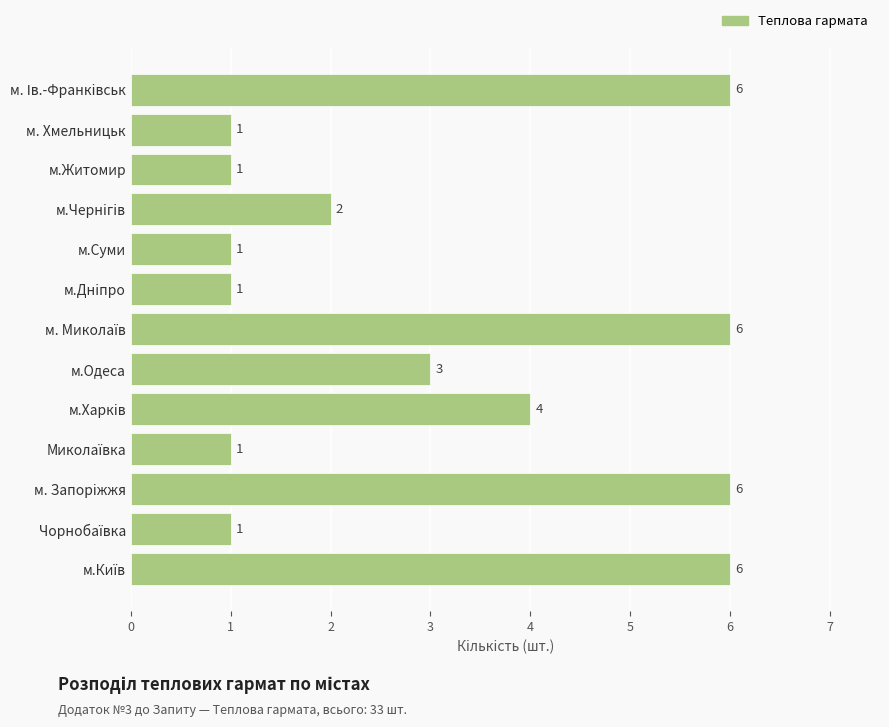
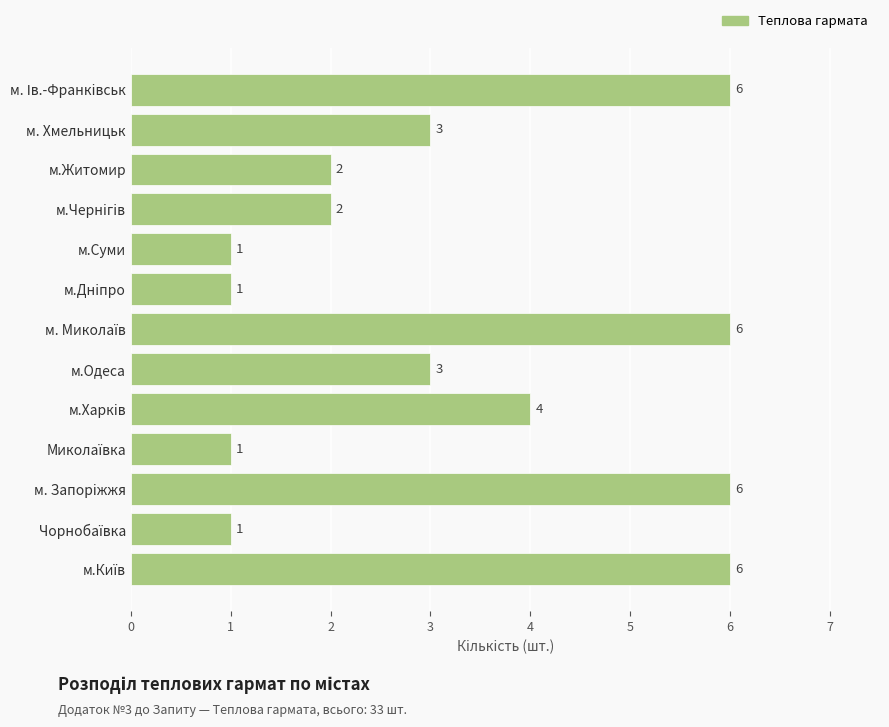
м. Хмельницьк: 1 -> 3
м.Житомир: 1 -> 2
